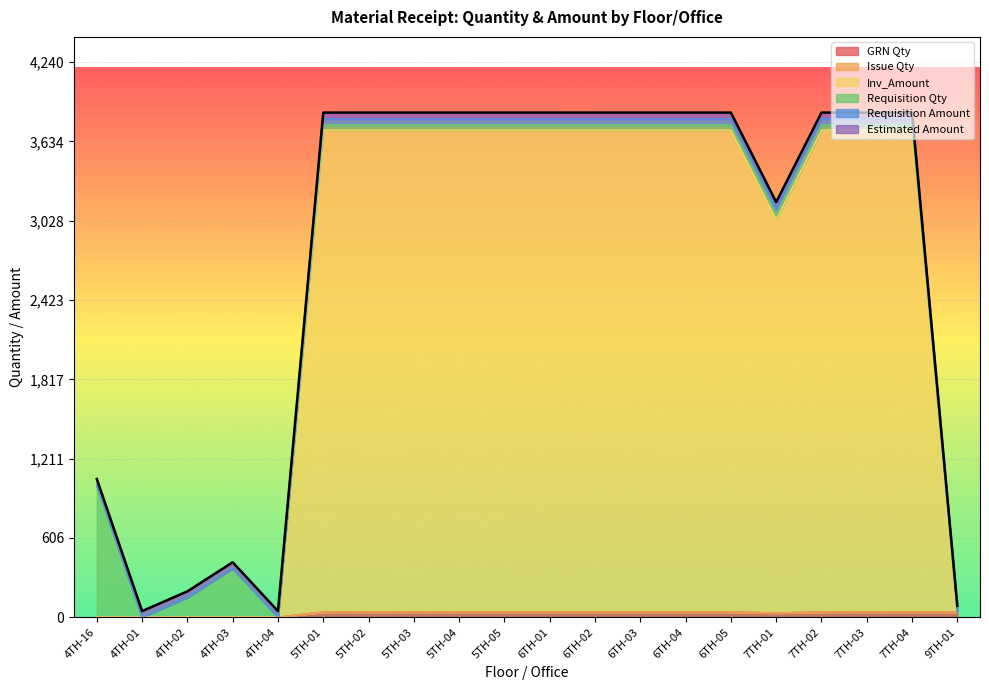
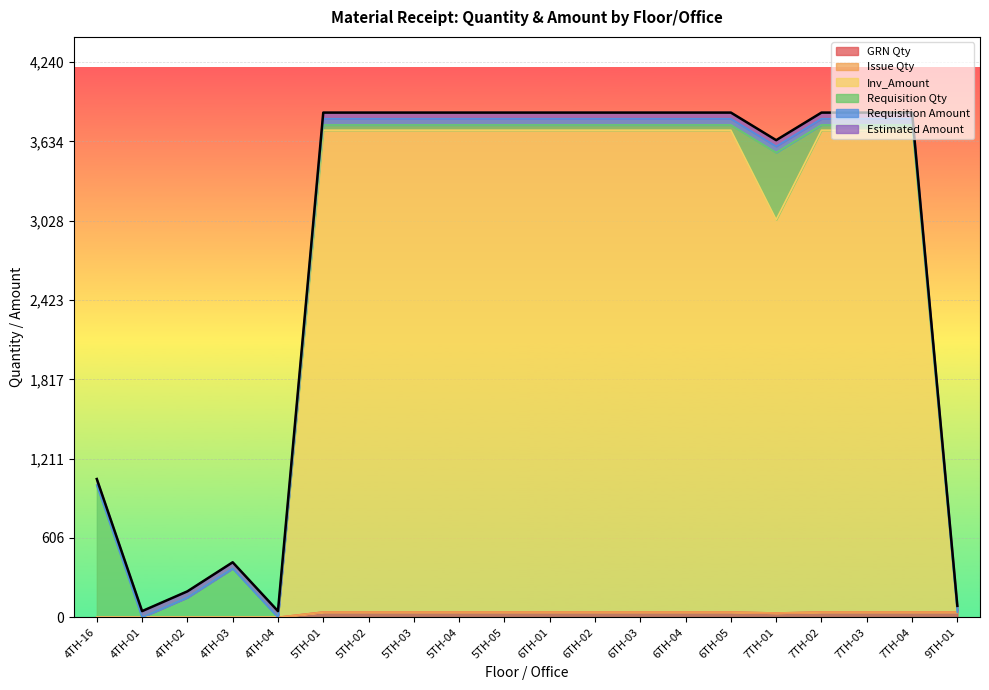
Requisition Qty, 7TH-01: 40 -> 510
